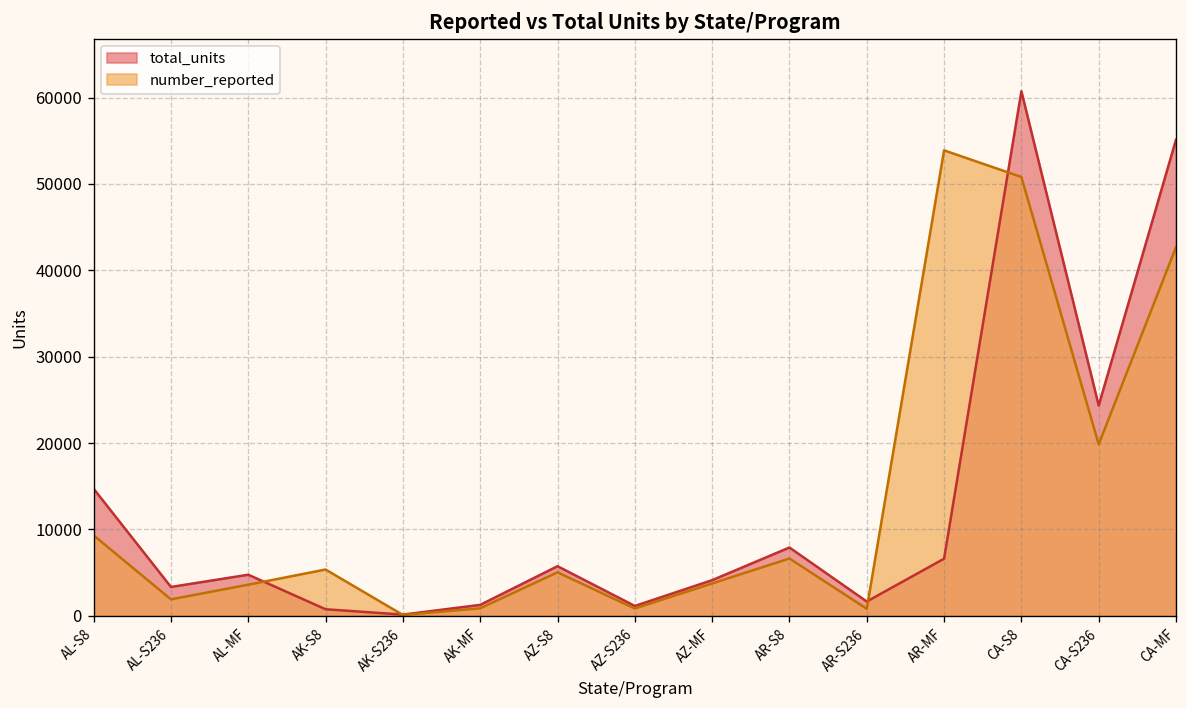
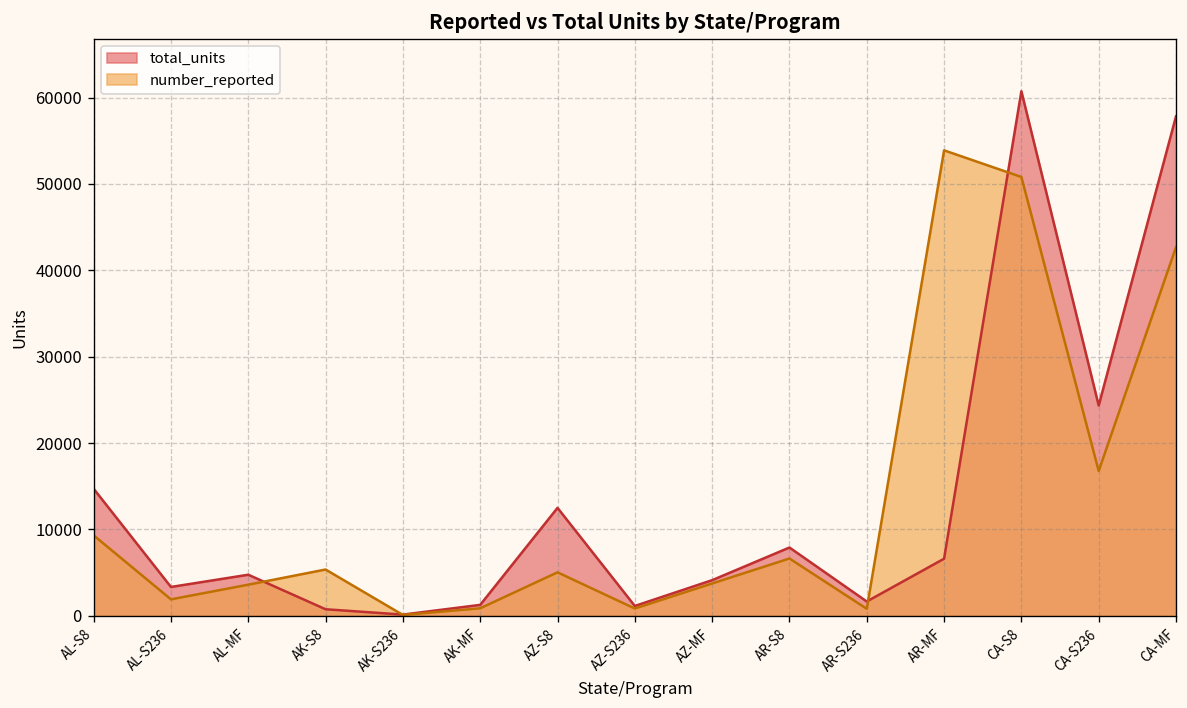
total_units, AZ-S8: 6000 -> 12000
number_reported, CA-S236: 20000 -> 17000
total_units, CA-MF: 55000 -> 58000
